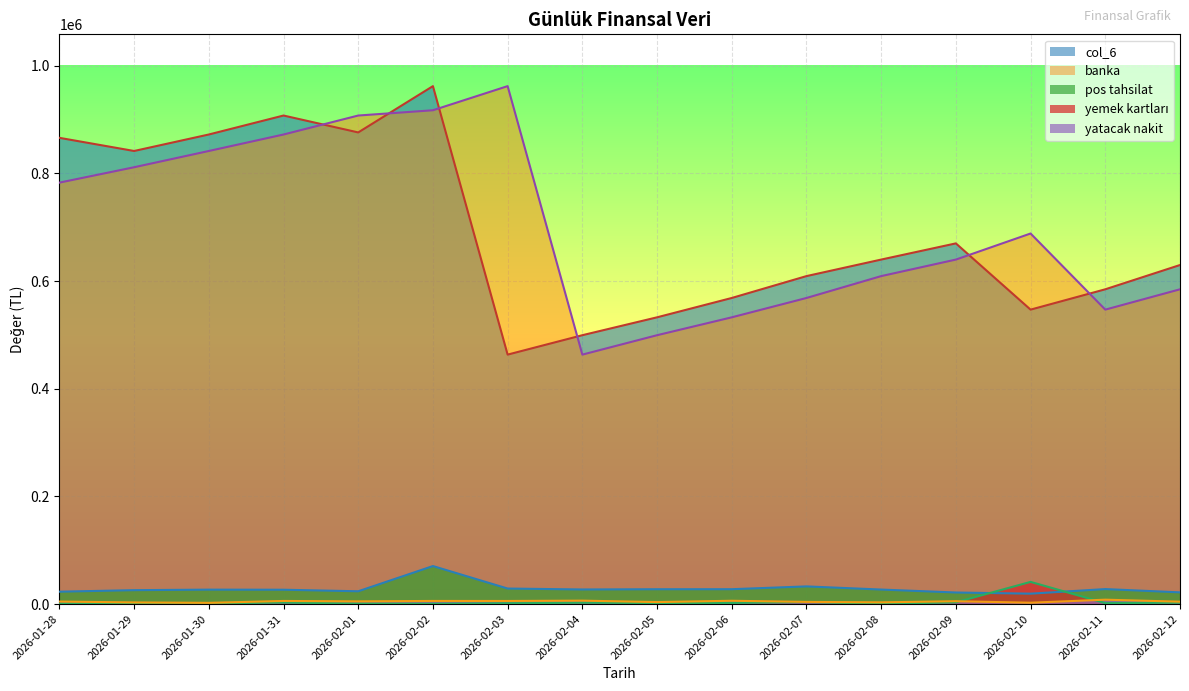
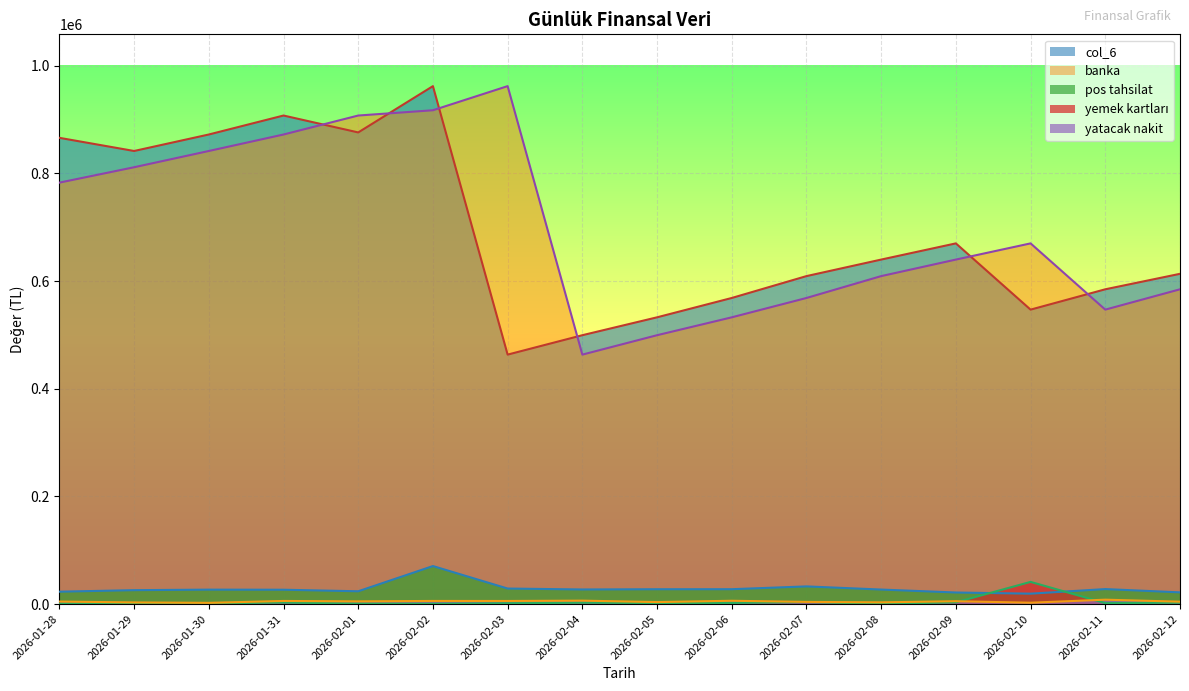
banka, 2026-02-10: 690000 -> 670000
col_6, 2026-02-12: 630000 -> 610000
